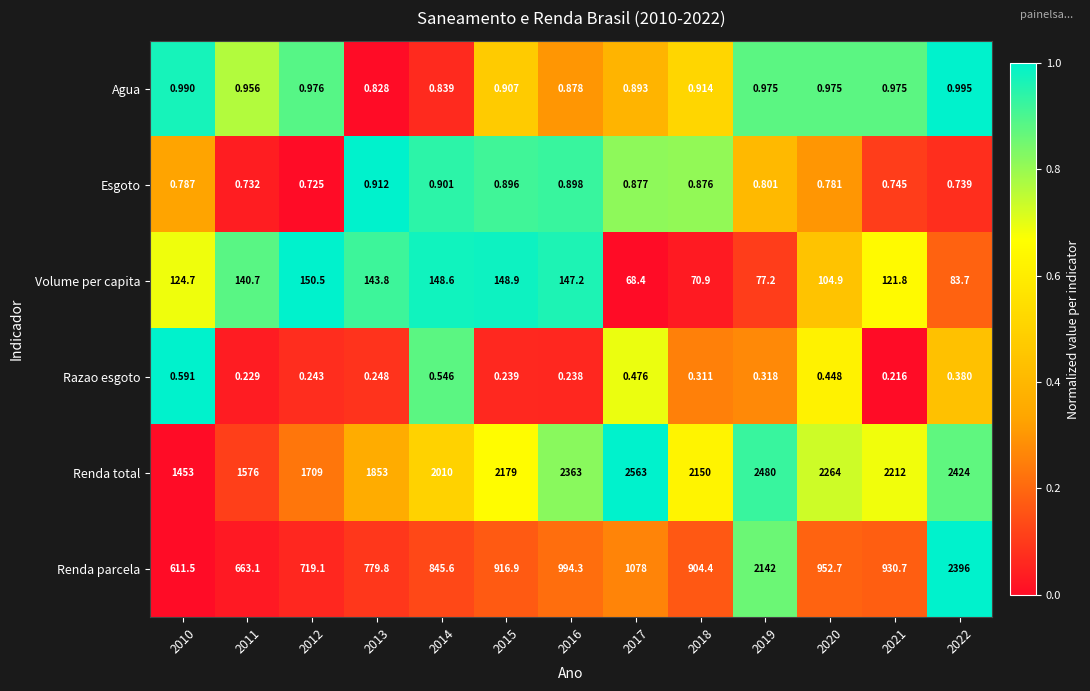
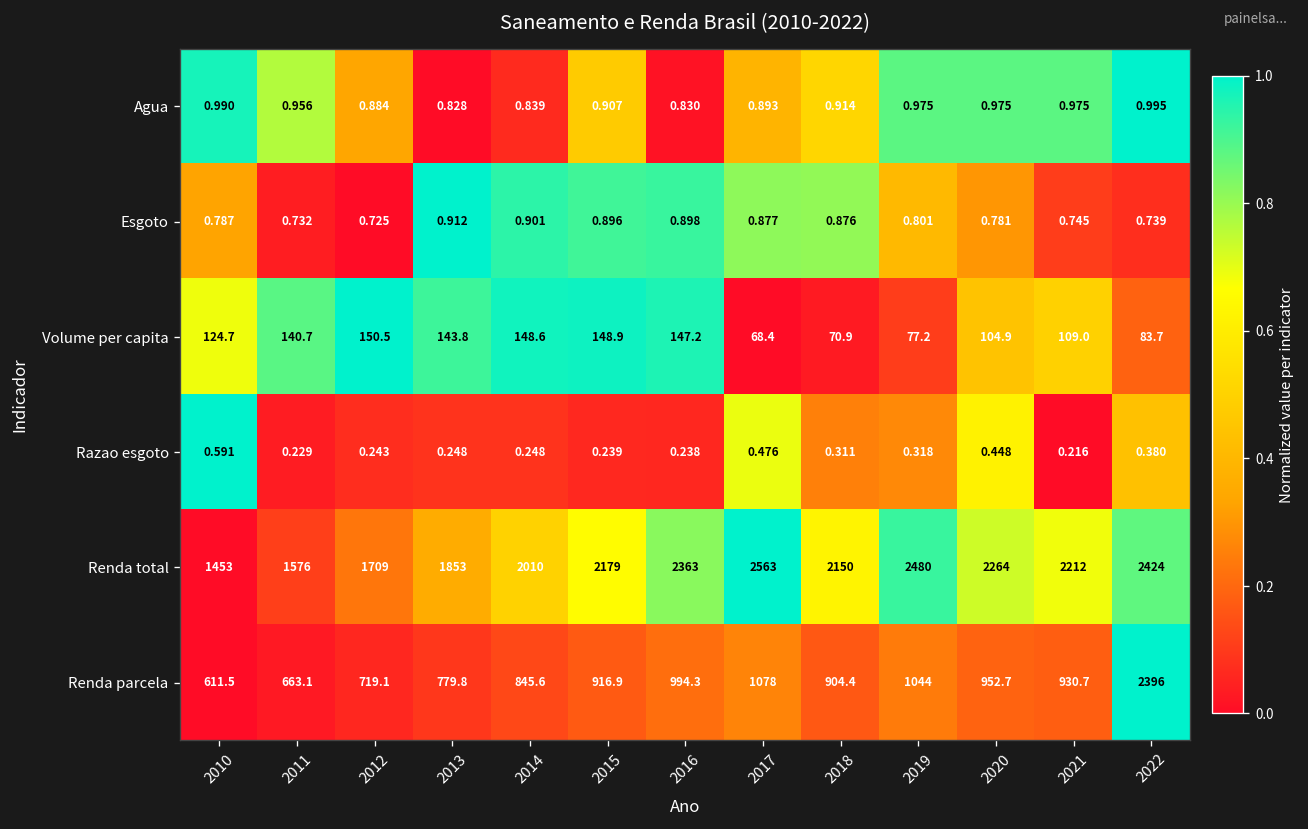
Agua, 2012: 0.976 -> 0.884
Agua, 2016: 0.878 -> 0.830
Volume per capita, 2021: 121.8 -> 109.0
Razao esgoto, 2014: 0.546 -> 0.248
Renda parcela, 2019: 2142 -> 1044
